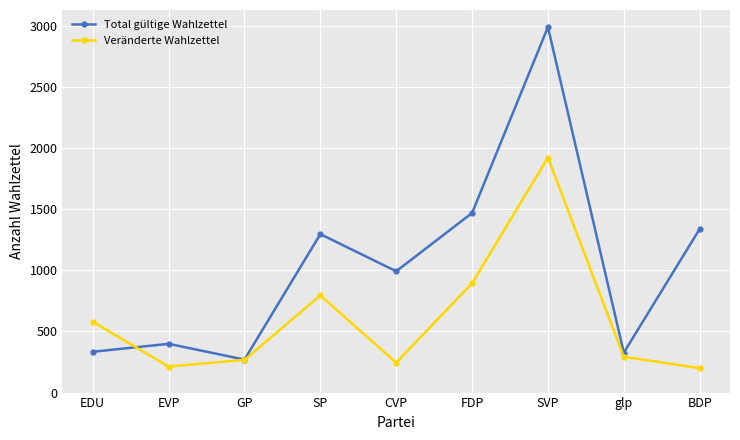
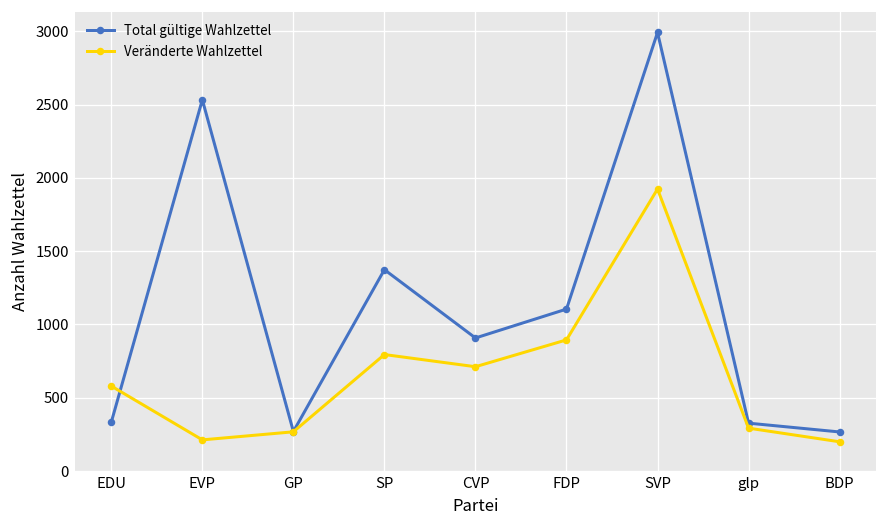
Total gültige Wahlzettel, EVP: 400 -> 2530
Total gültige Wahlzettel, SP: 1300 -> 1370
Total gültige Wahlzettel, CVP: 990 -> 910
Veränderte Wahlzettel, CVP: 250 -> 710
Total gültige Wahlzettel, FDP: 1470 -> 1110
Total gültige Wahlzettel, BDP: 1340 -> 270
